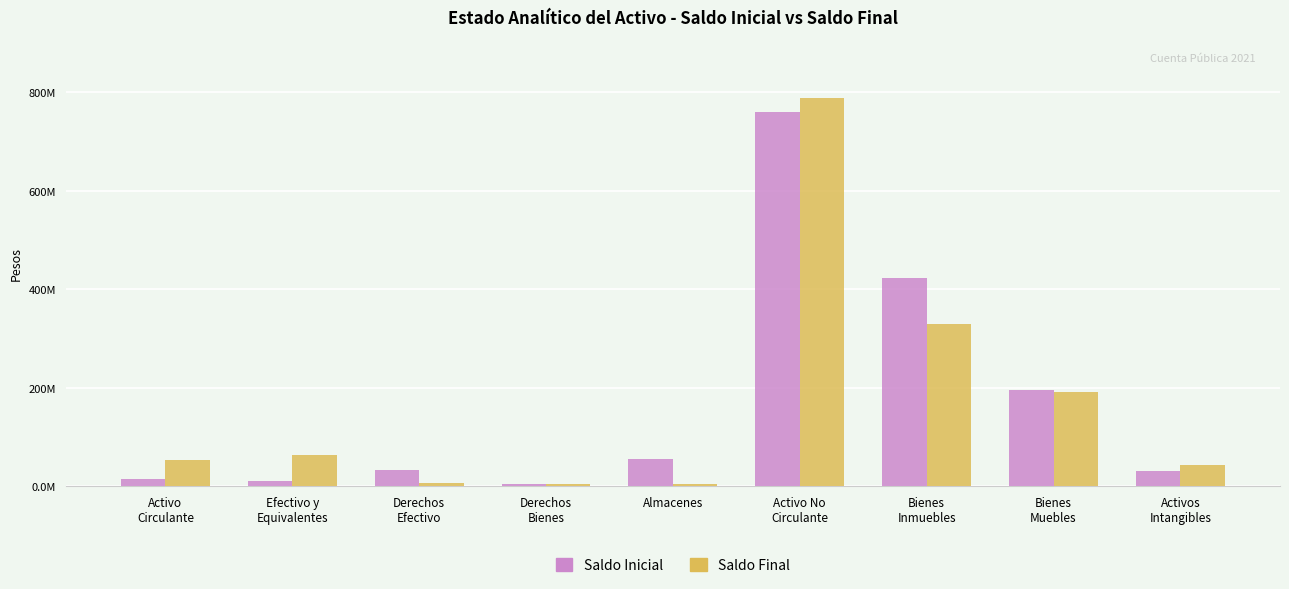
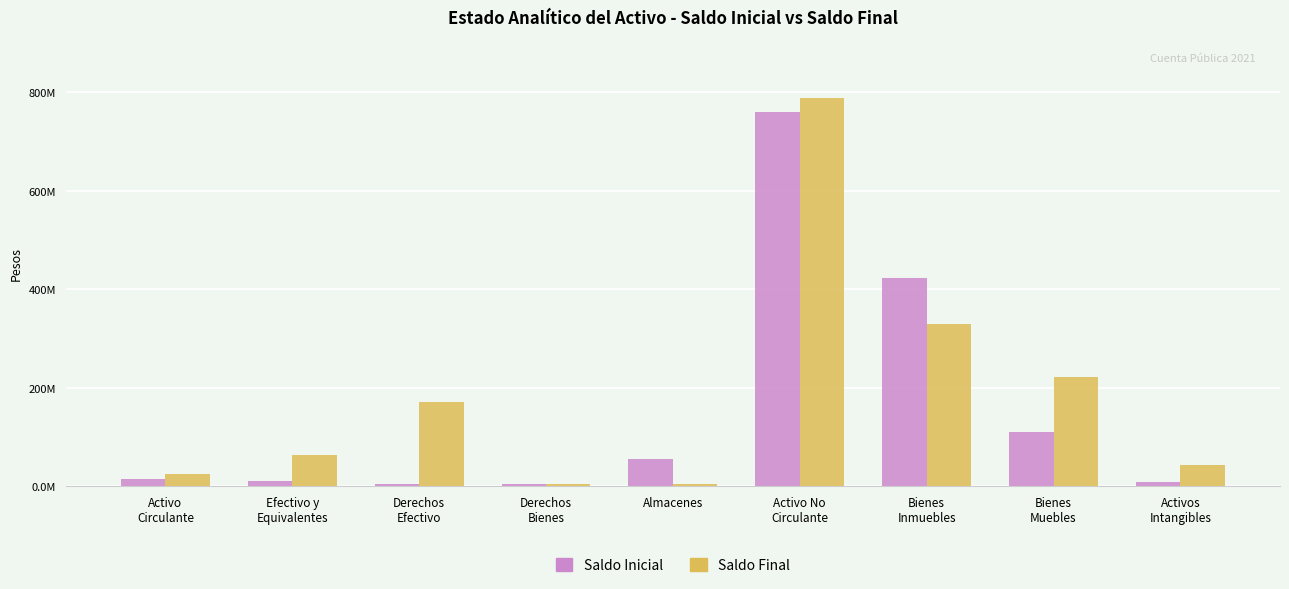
Saldo Final, Activo Circulante: 50000000 -> 30000000
Saldo Inicial, Derechos Efectivo: 30000000 -> 10000000
Saldo Final, Derechos Efectivo: 10000000 -> 170000000
Saldo Inicial, Bienes Muebles: 190000000 -> 110000000
Saldo Final, Bienes Muebles: 190000000 -> 220000000
Saldo Inicial, Activos Intangibles: 30000000 -> 10000000
